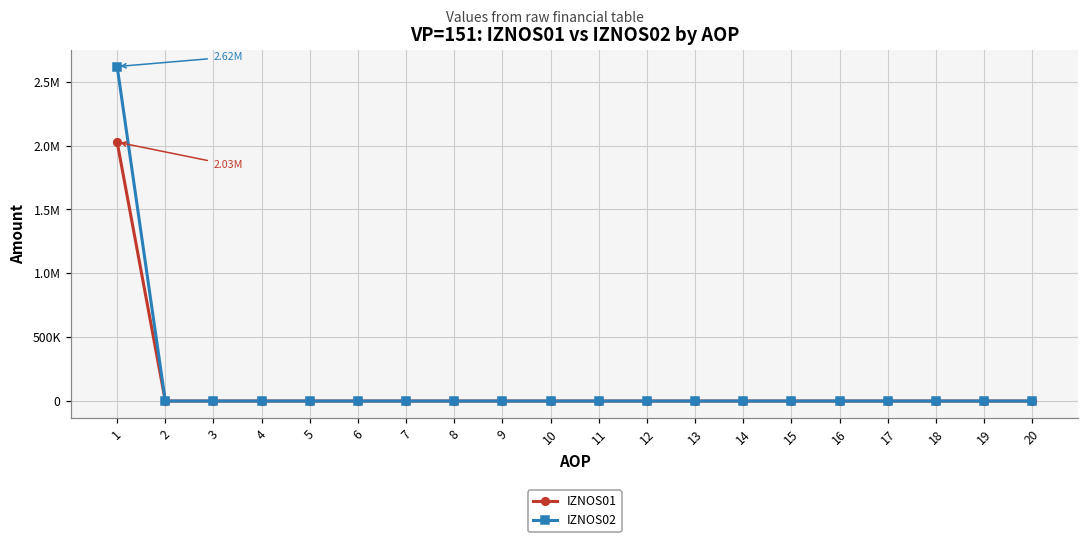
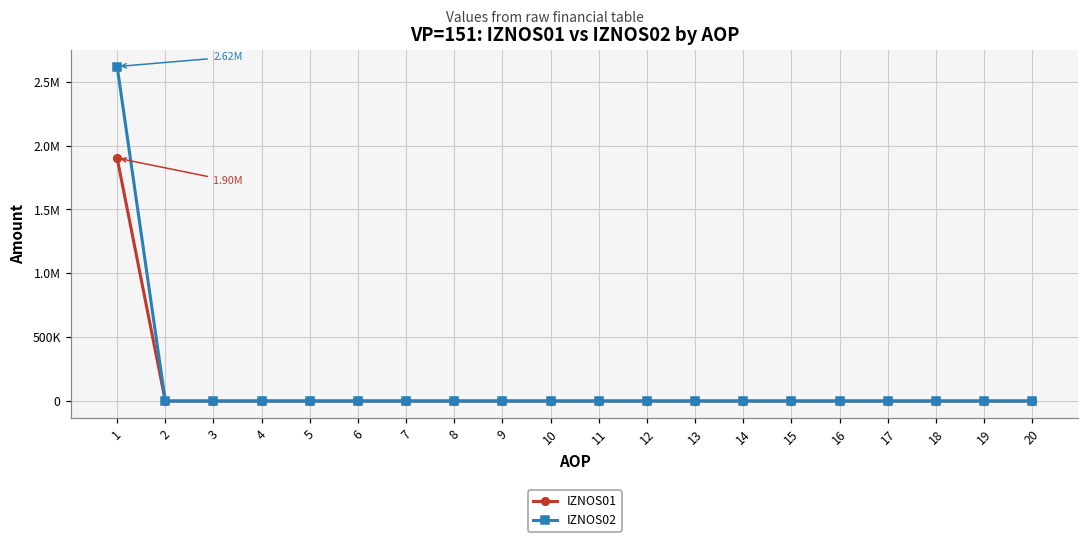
IZNOS01, 1: 2.03M -> 1.90M
